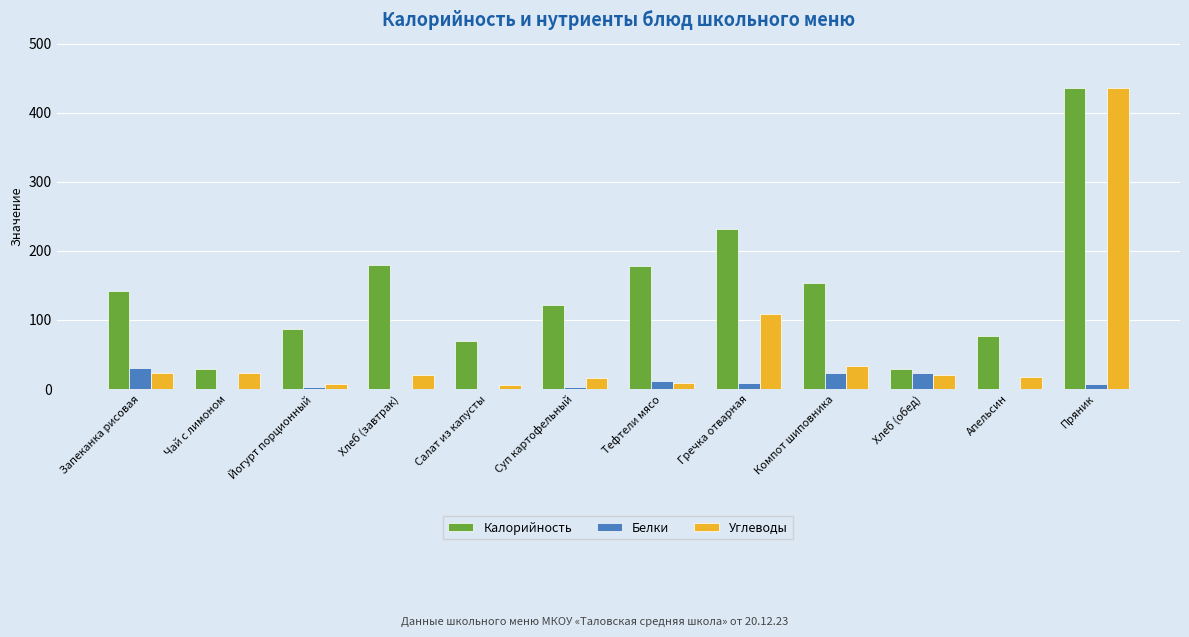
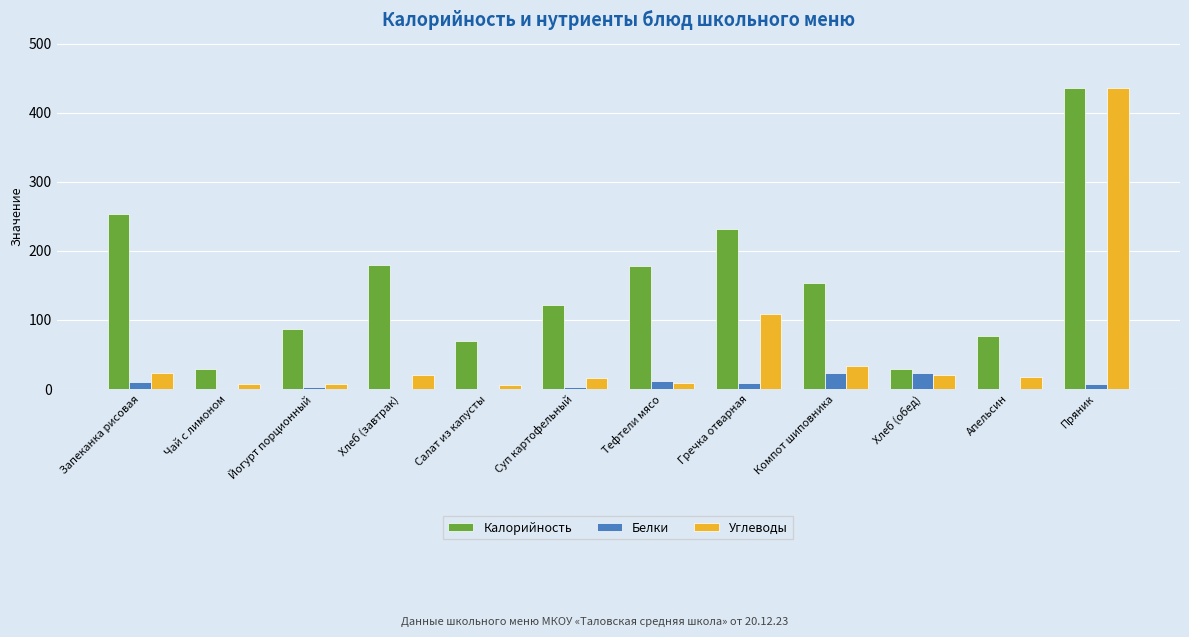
Калорийность, Запеканка рисовая: 140 -> 250
Белки, Запеканка рисовая: 30 -> 10
Углеводы, Чай с лимоном: 20 -> 10
